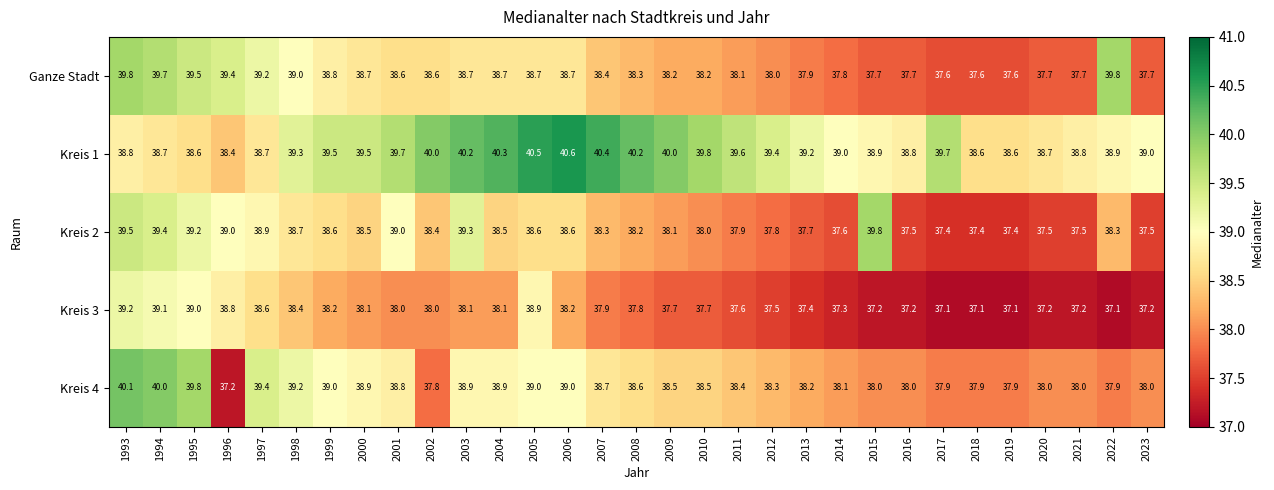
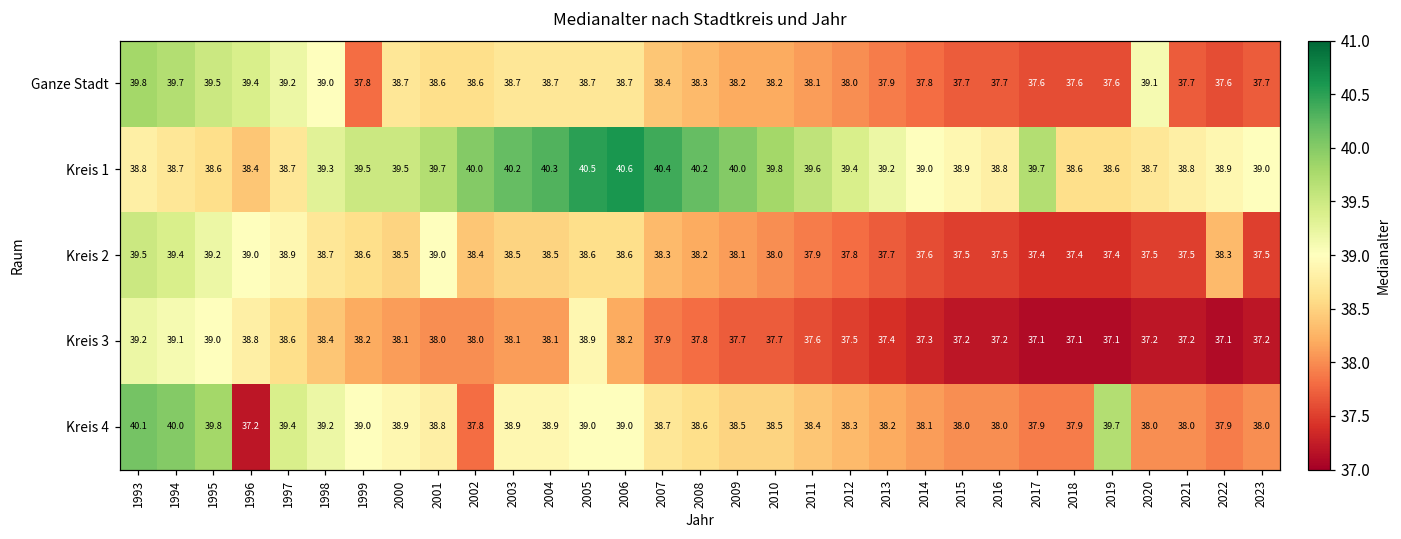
Ganze Stadt, 1999: 38.8 -> 37.8
Ganze Stadt, 2020: 37.7 -> 39.1
Ganze Stadt, 2022: 39.8 -> 37.6
Kreis 2, 2003: 39.3 -> 38.5
Kreis 2, 2015: 39.8 -> 37.5
Kreis 4, 2019: 37.9 -> 39.7
